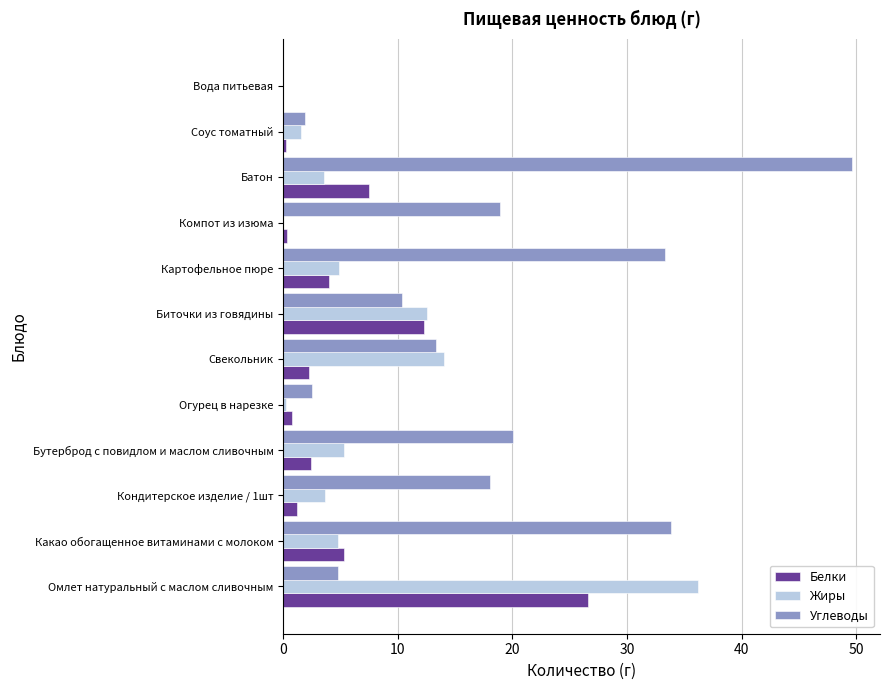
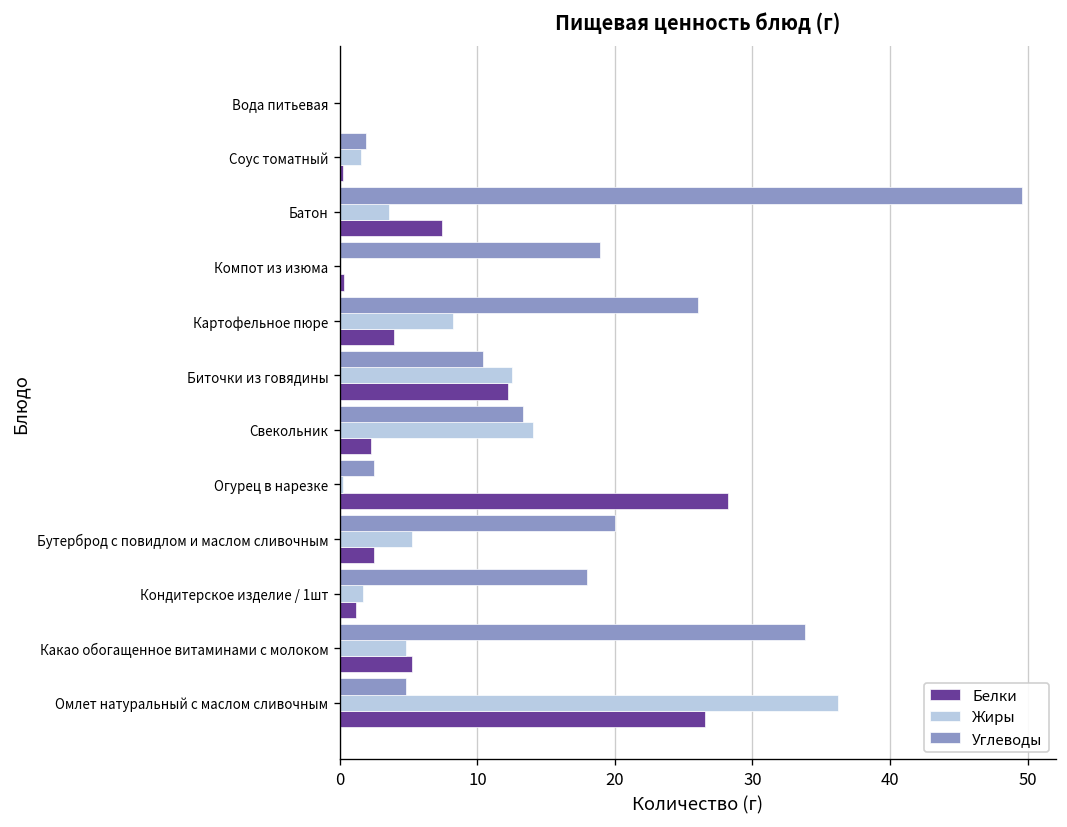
Углеводы, Картофельное пюре: 33.3 -> 26.0
Жиры, Картофельное пюре: 4.8 -> 8.2
Белки, Огурец в нарезке: 0.8 -> 28.2
Жиры, Кондитерское изделие / 1шт: 3.6 -> 1.7
